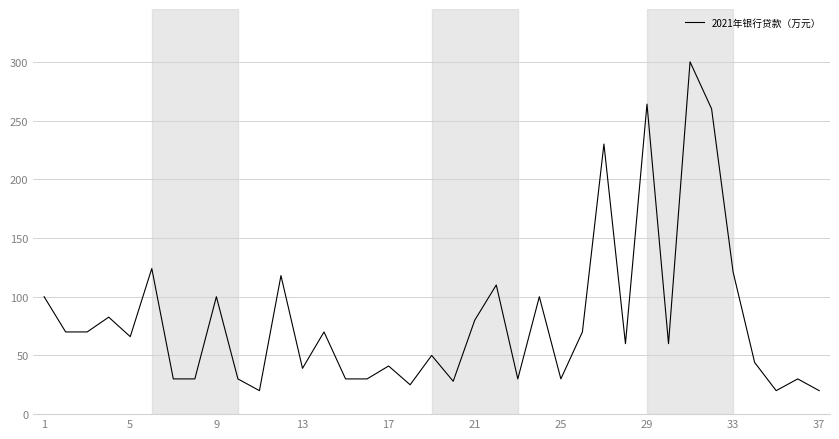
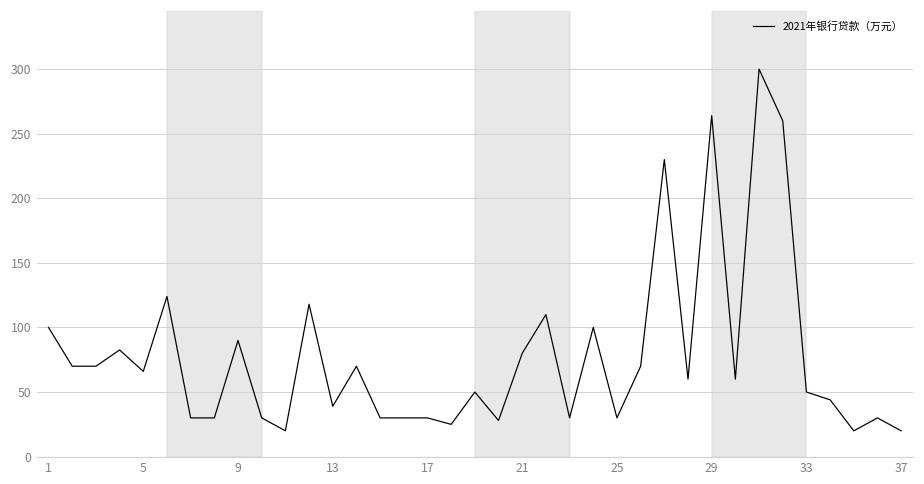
9: 100 -> 90
17: 41 -> 30
33: 121 -> 50
